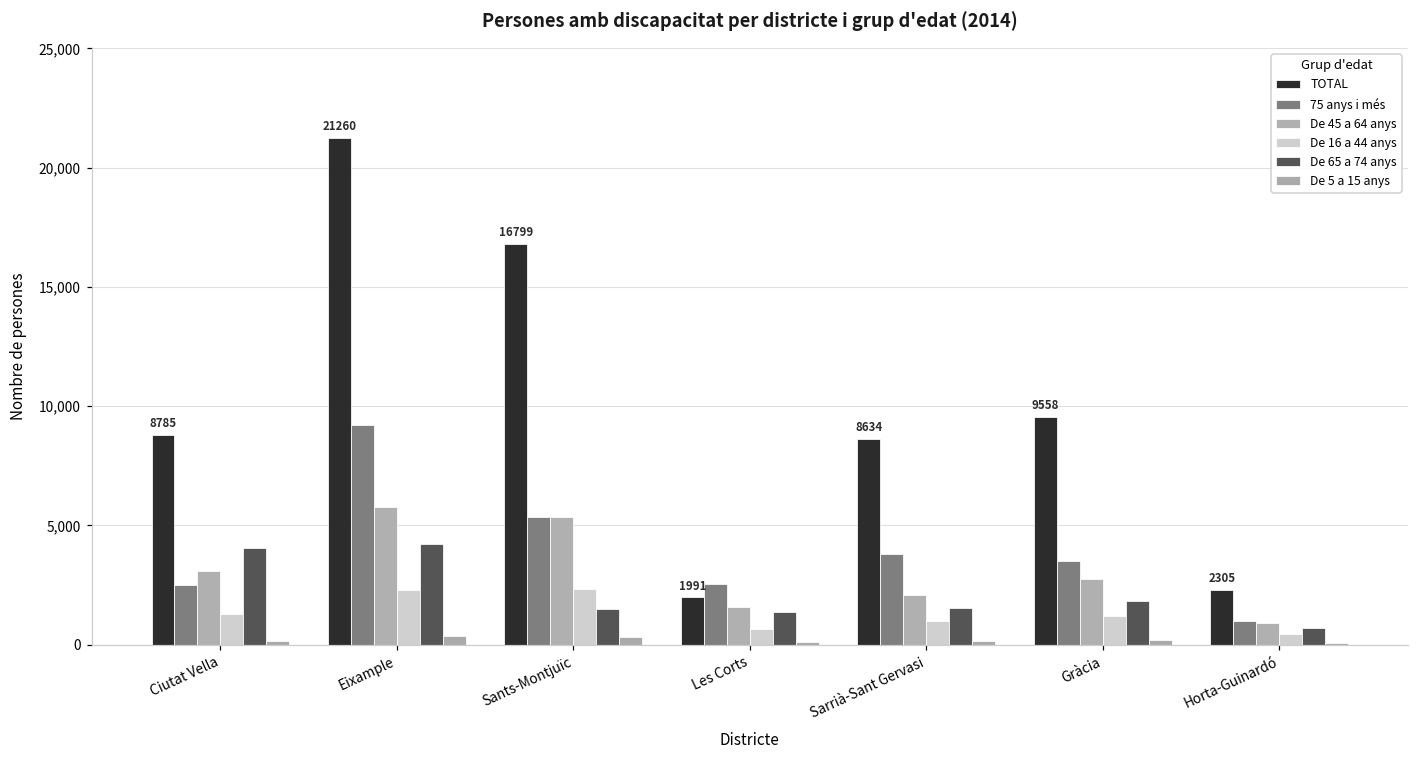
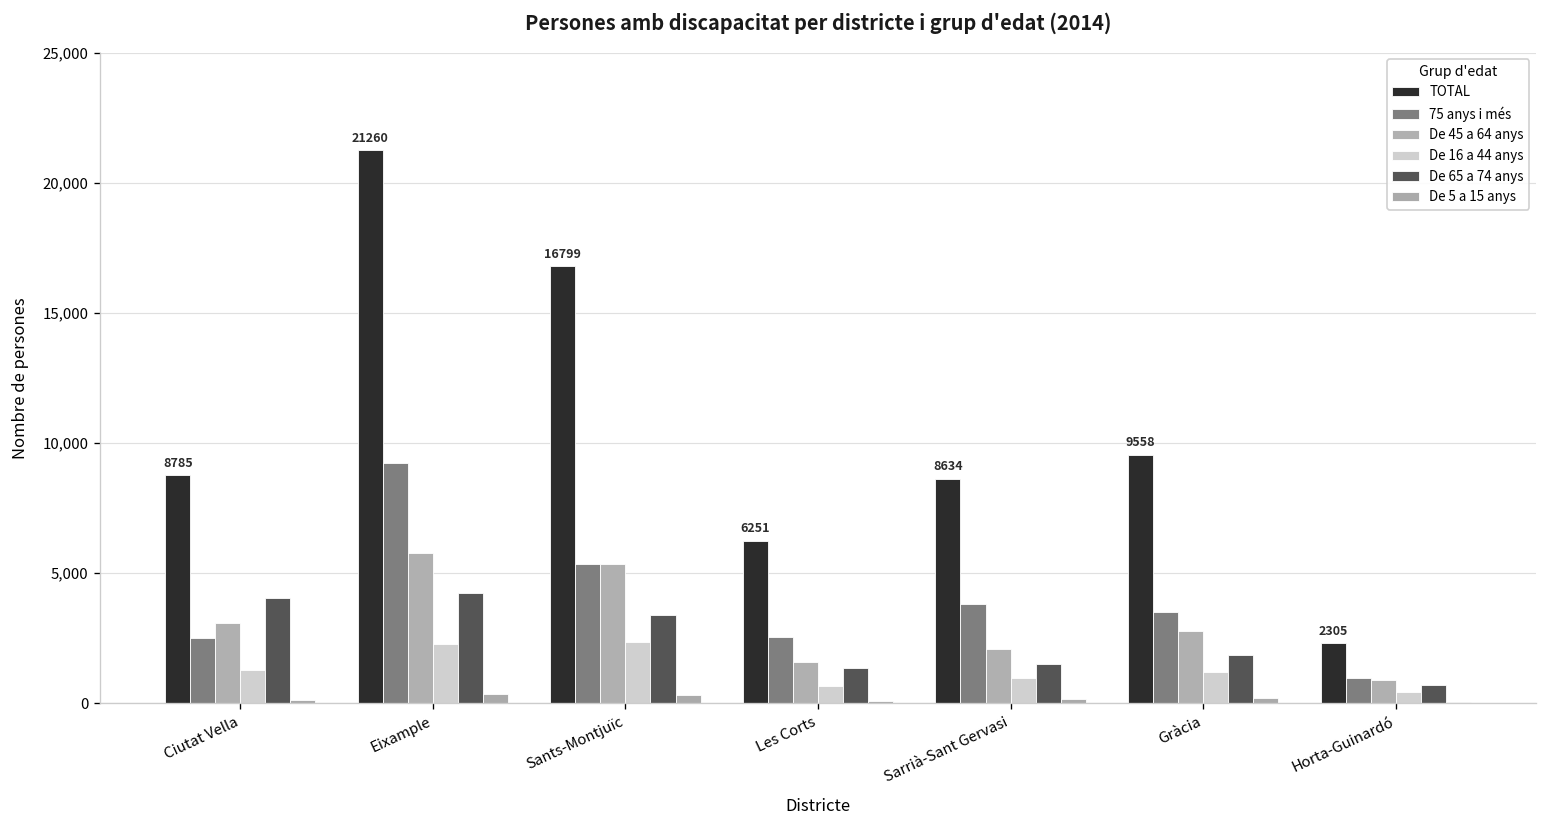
De 65 a 74 anys, Sants-Montjuïc: 1,500 -> 3,400
TOTAL, Les Corts: 1991 -> 6251
